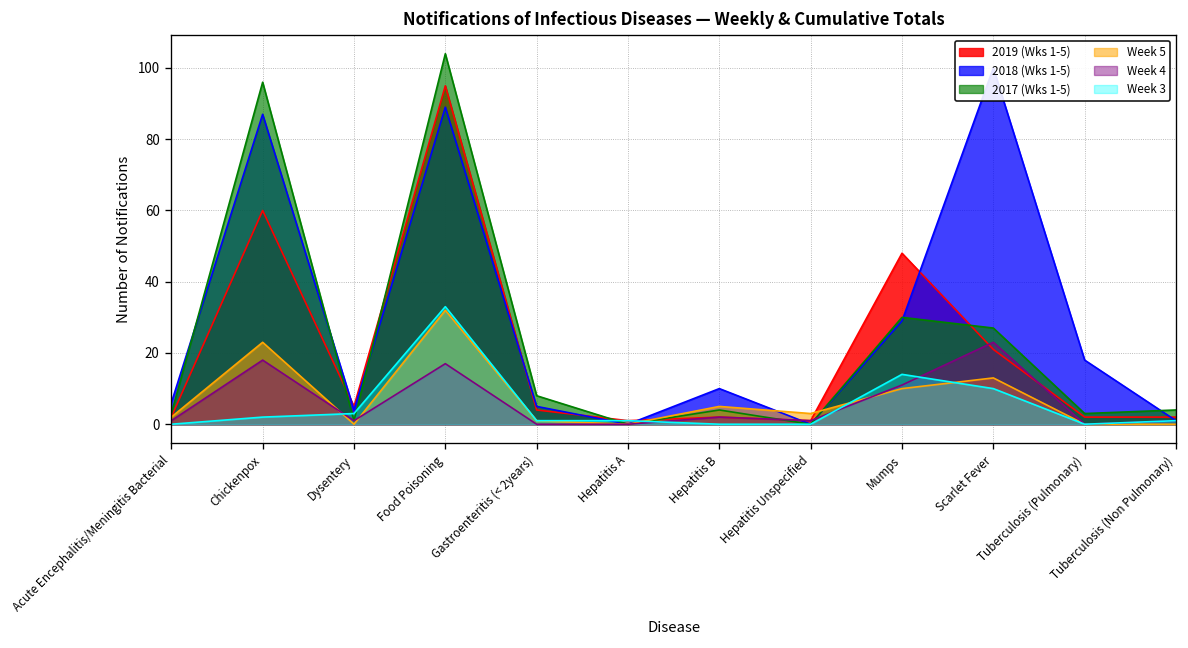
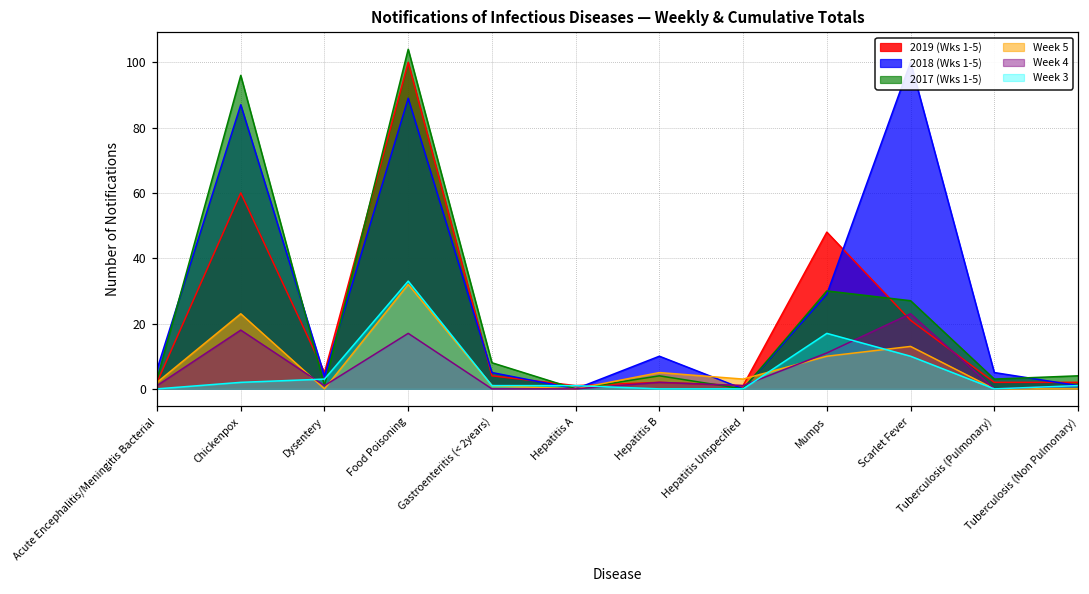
2019 (Wks 1-5), Food Poisoning: 95 -> 100
Week 3, Mumps: 14 -> 17
2018 (Wks 1-5), Tuberculosis (Pulmonary): 18 -> 5
